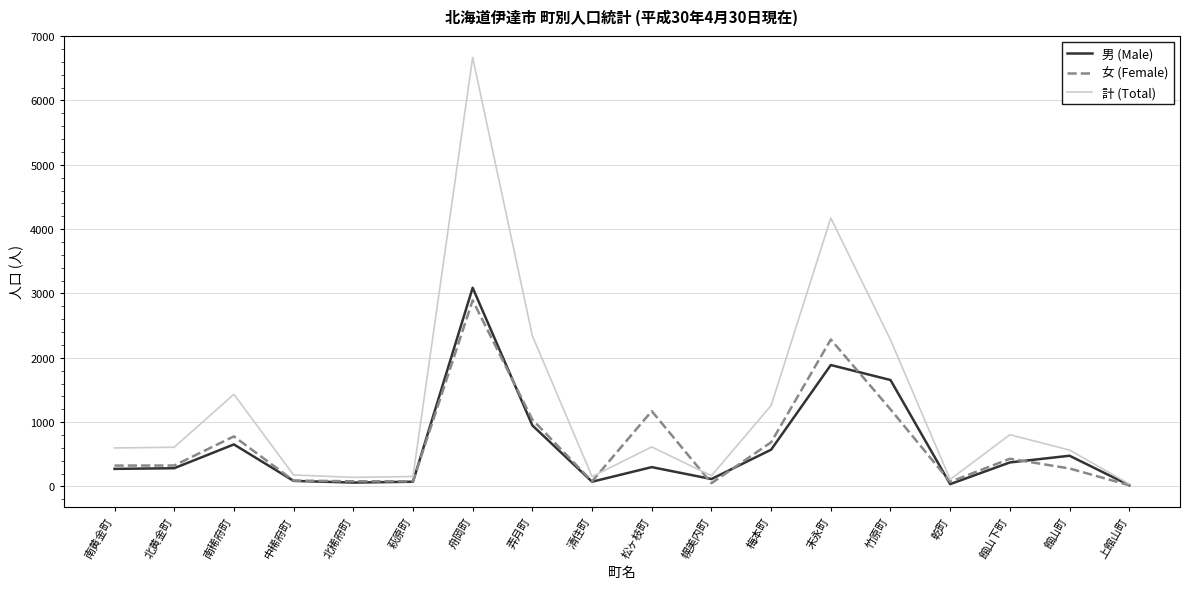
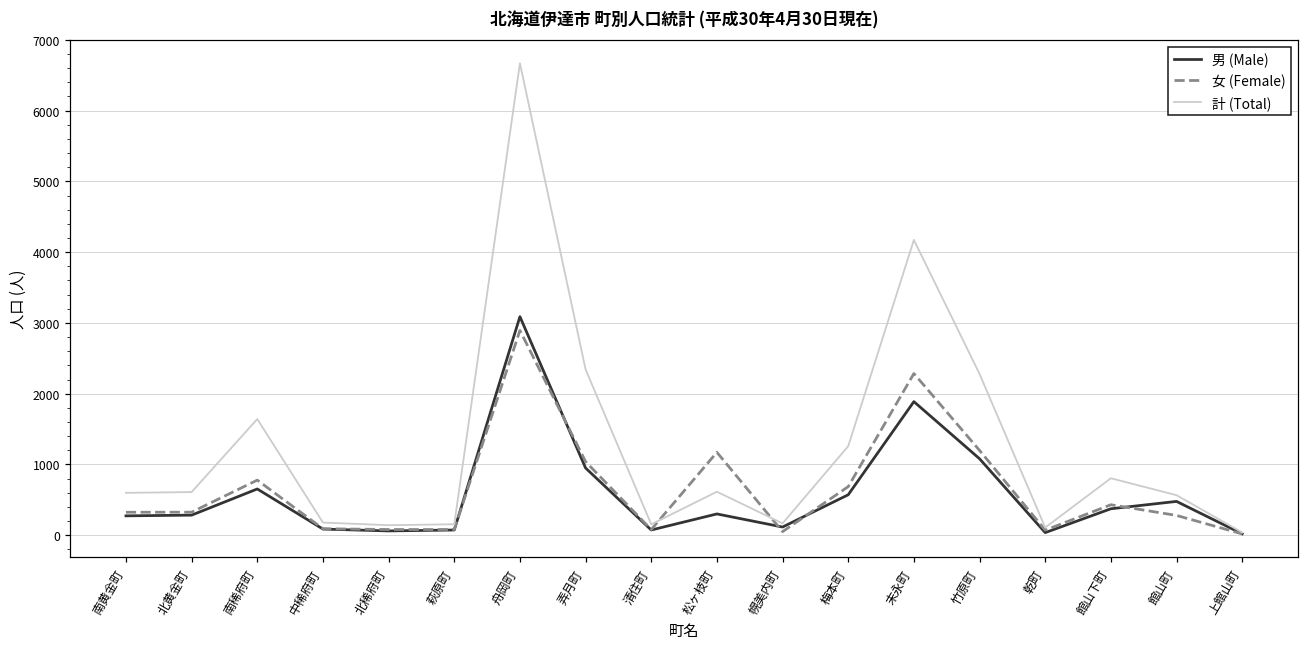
計 (Total), 南稀府町: 1400 -> 1600
男 (Male), 竹原町: 1700 -> 1100
